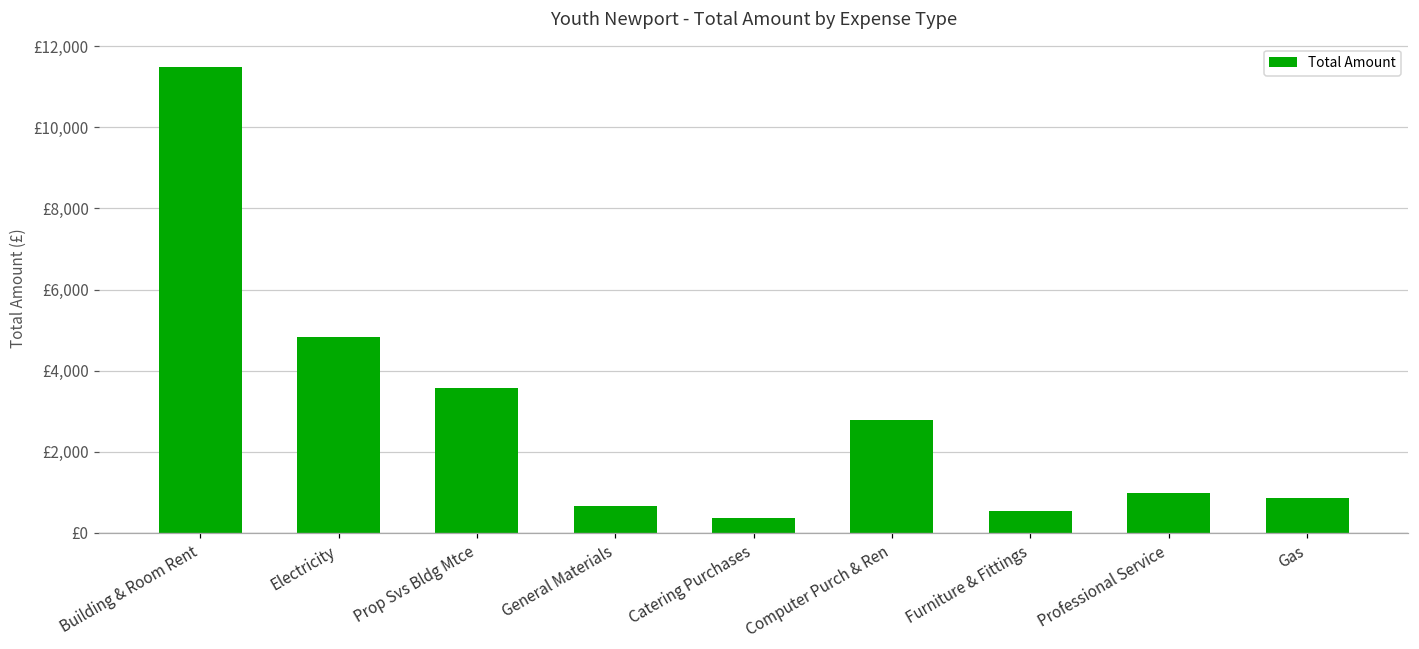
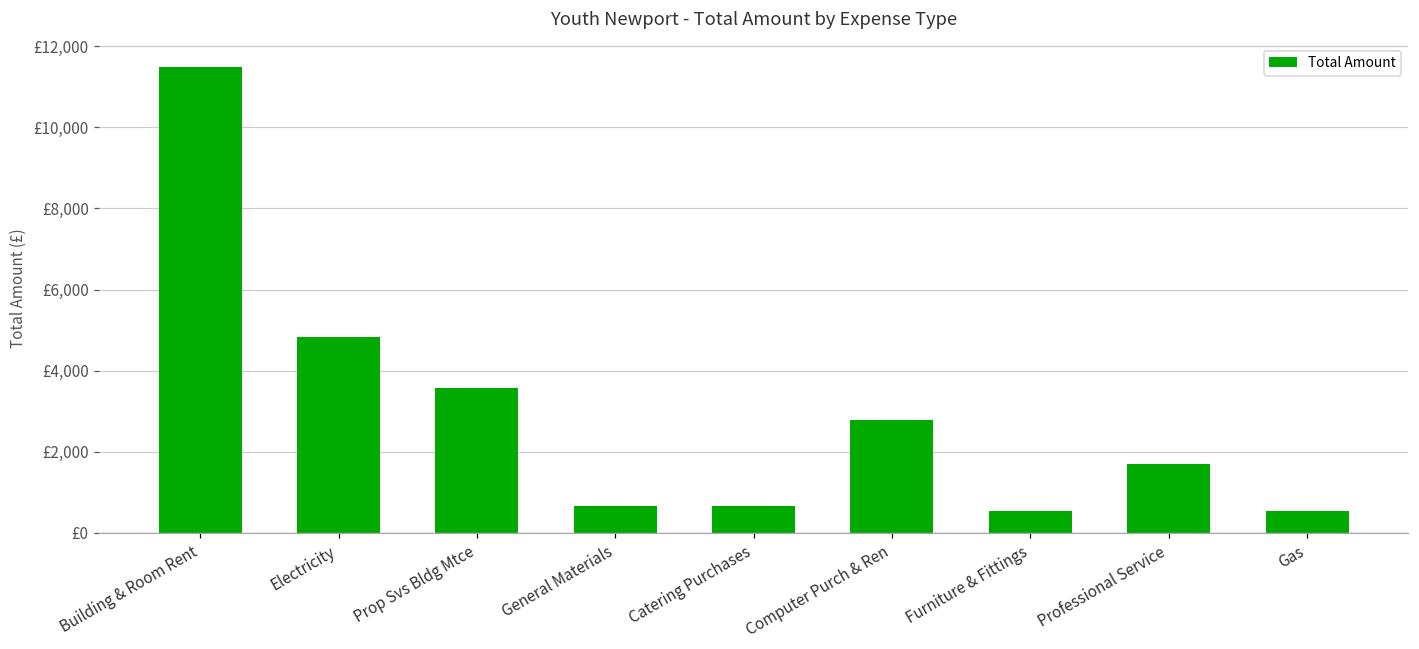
Catering Purchases: £400 -> £700
Professional Service: £1,000 -> £1,700
Gas: £900 -> £500
